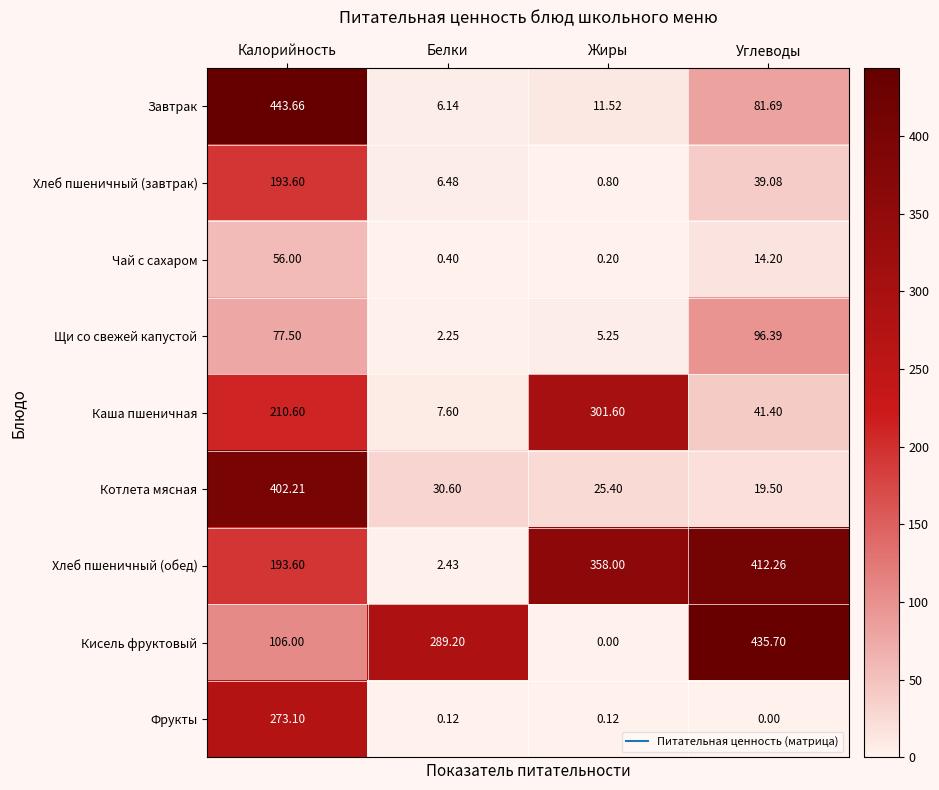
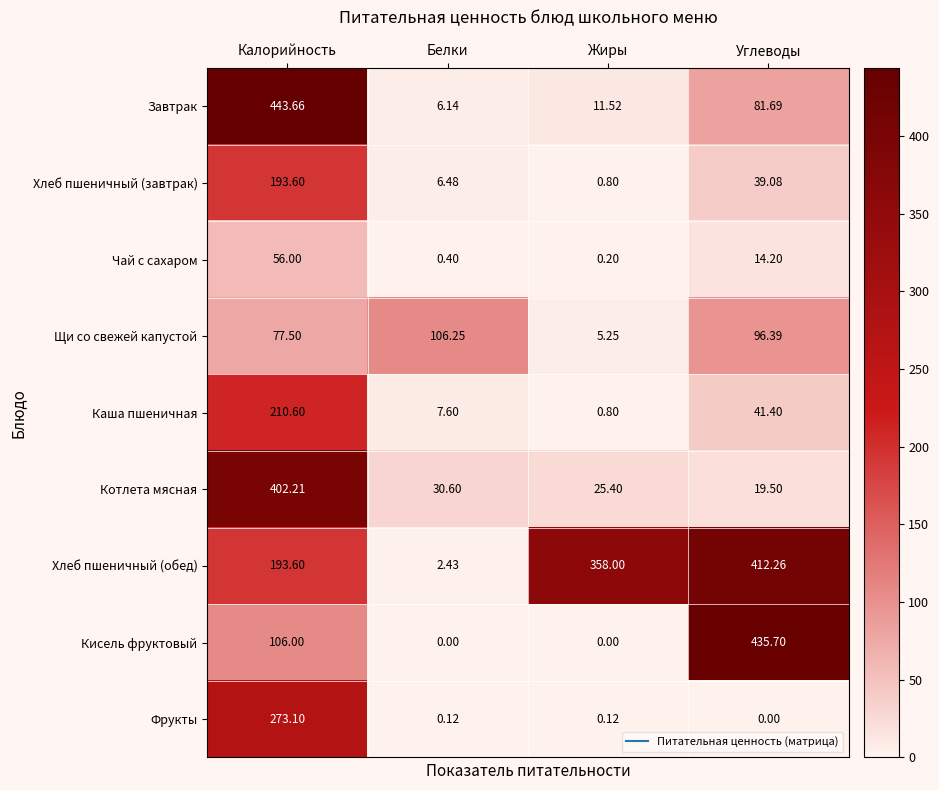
Щи со свежей капустой, Белки: 2.25 -> 106.25
Каша пшеничная, Жиры: 301.60 -> 0.80
Кисель фруктовый, Белки: 289.20 -> 0.00
